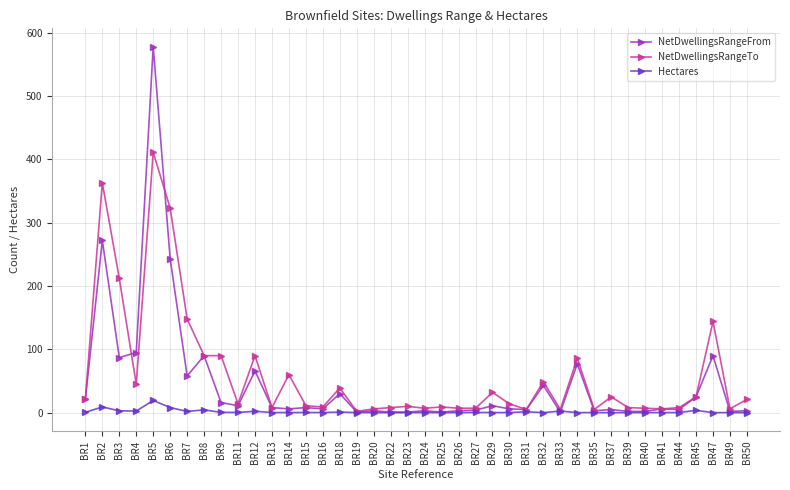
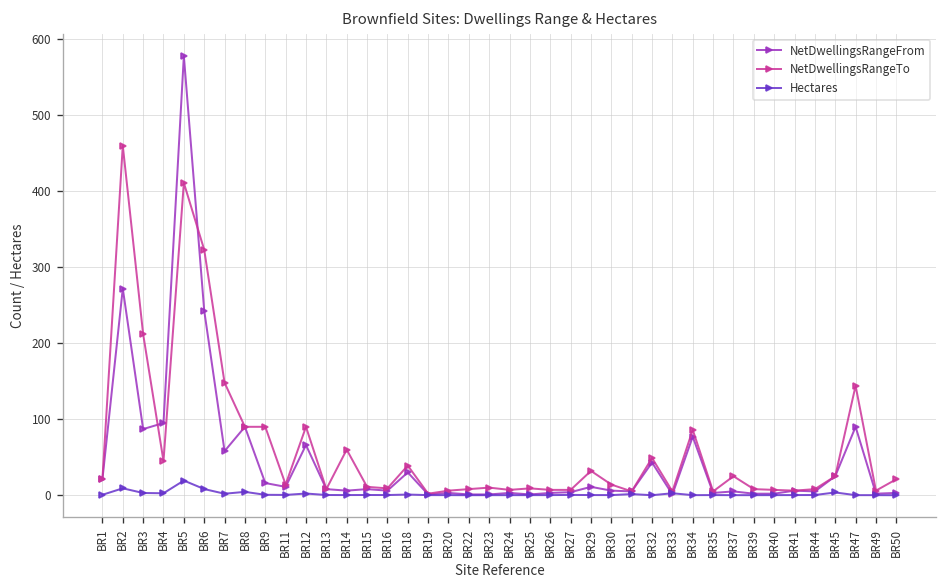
NetDwellingsRangeTo, BR2: 360 -> 460
